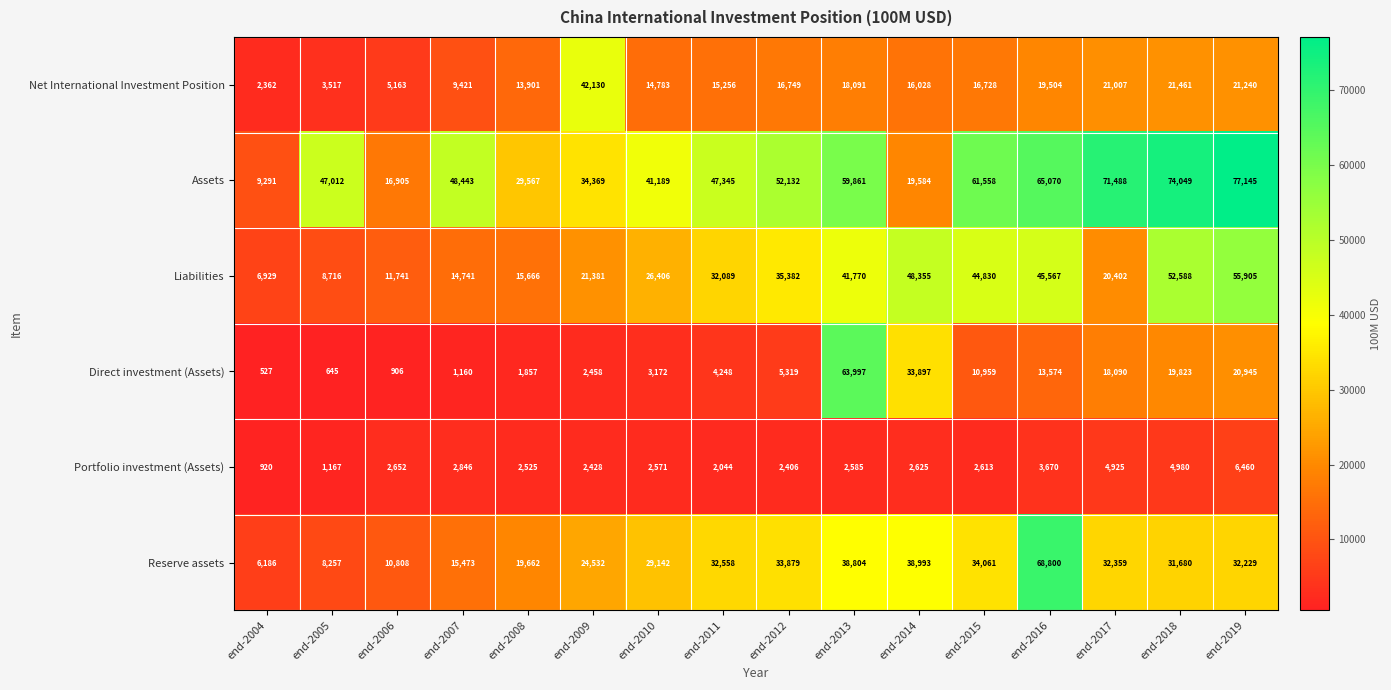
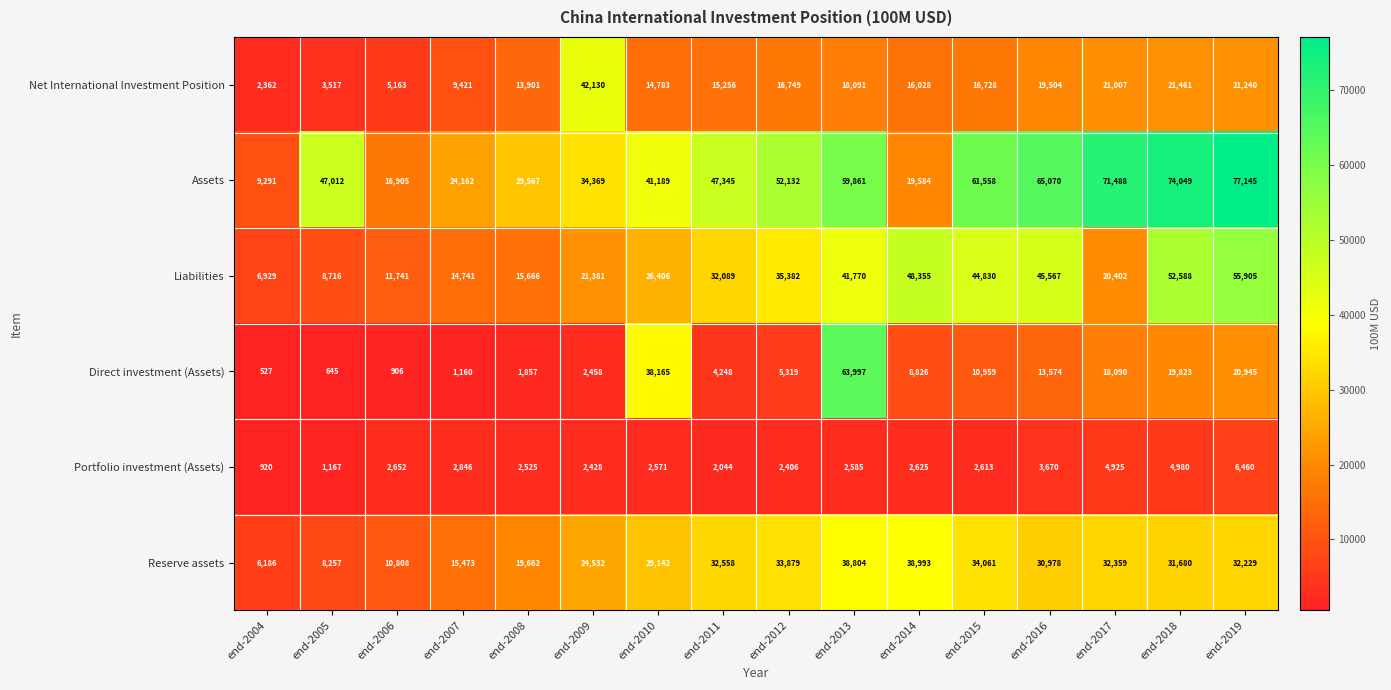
Assets, end-2007: 48,443 -> 24,162
Direct investment (Assets), end-2010: 3,172 -> 38,165
Direct investment (Assets), end-2014: 33,897 -> 8,826
Reserve assets, end-2016: 68,800 -> 30,978
